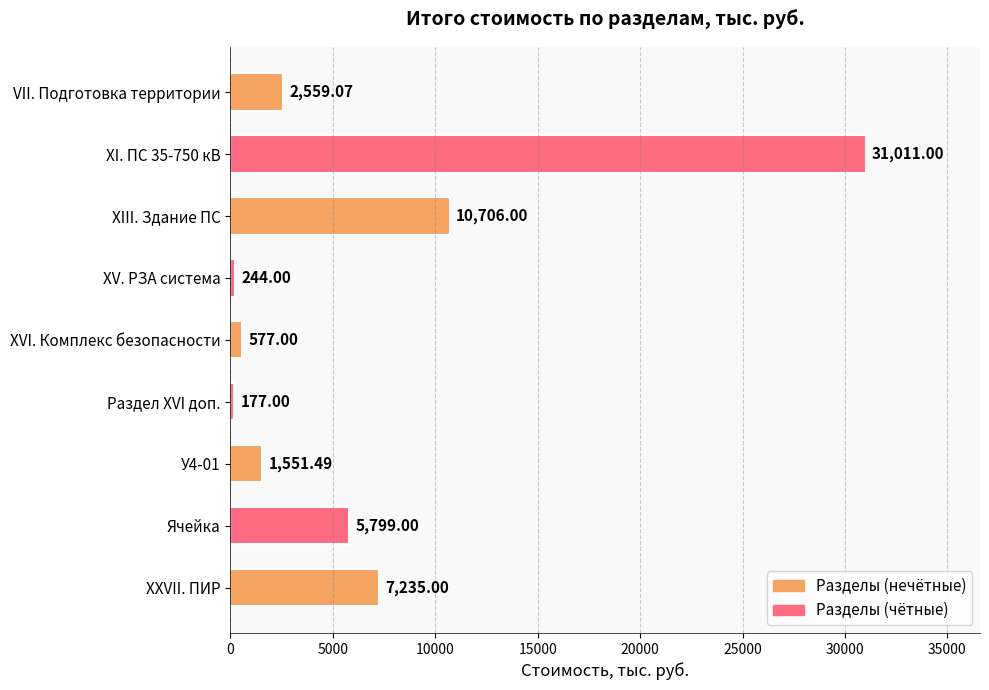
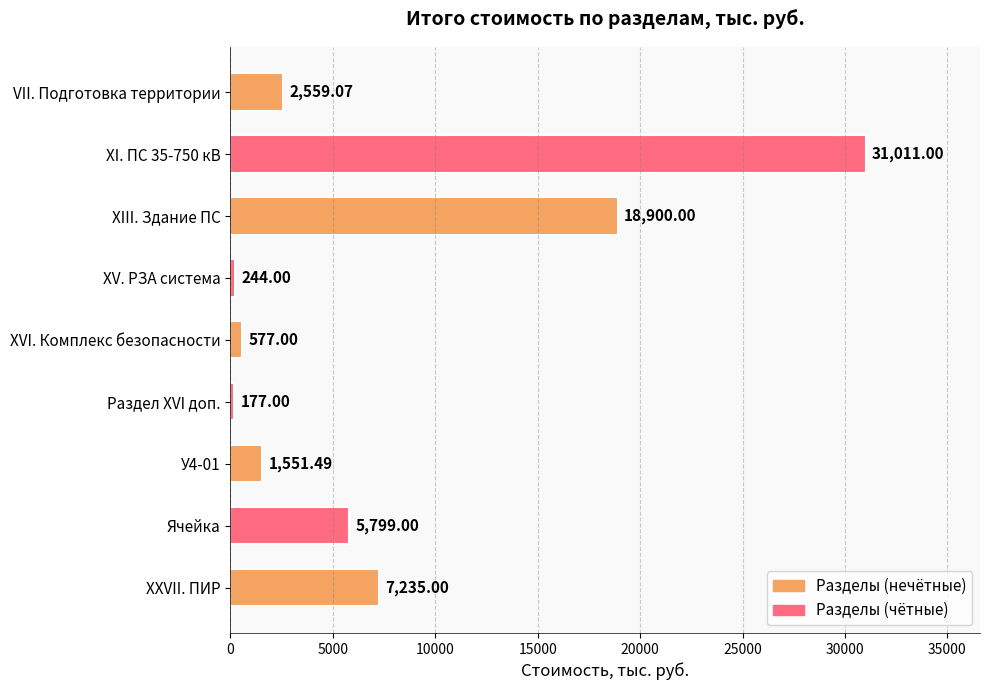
XIII. Здание ПС: 10,706.00 -> 18,900.00
